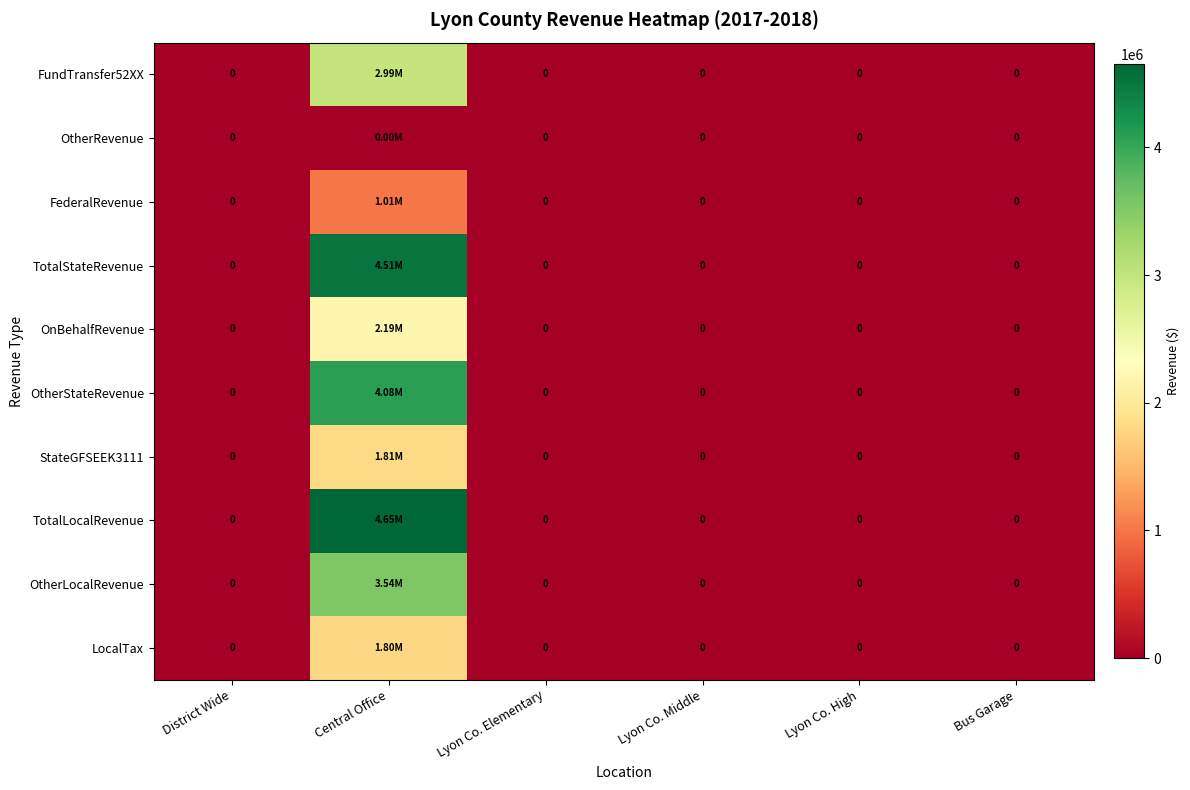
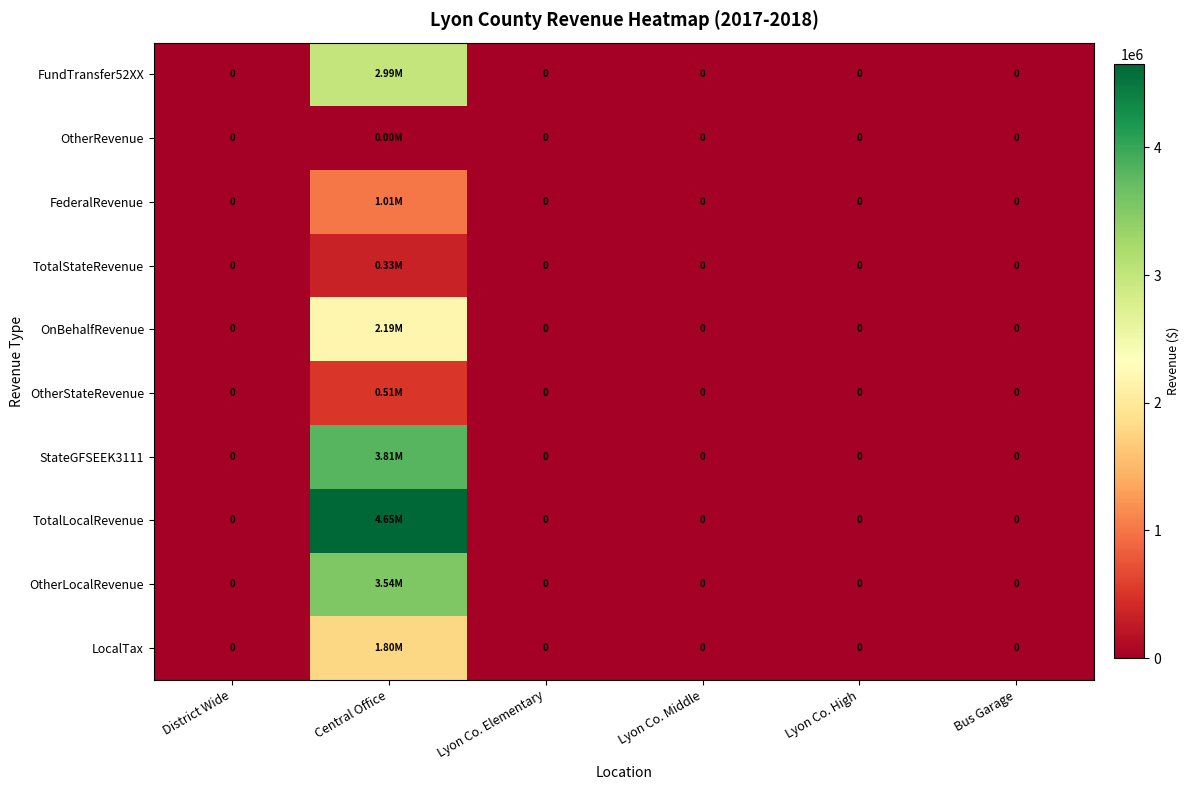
TotalStateRevenue, Central Office: 4.51M -> 0.33M
OtherStateRevenue, Central Office: 4.08M -> 0.51M
StateGFSEEK3111, Central Office: 1.81M -> 3.81M
